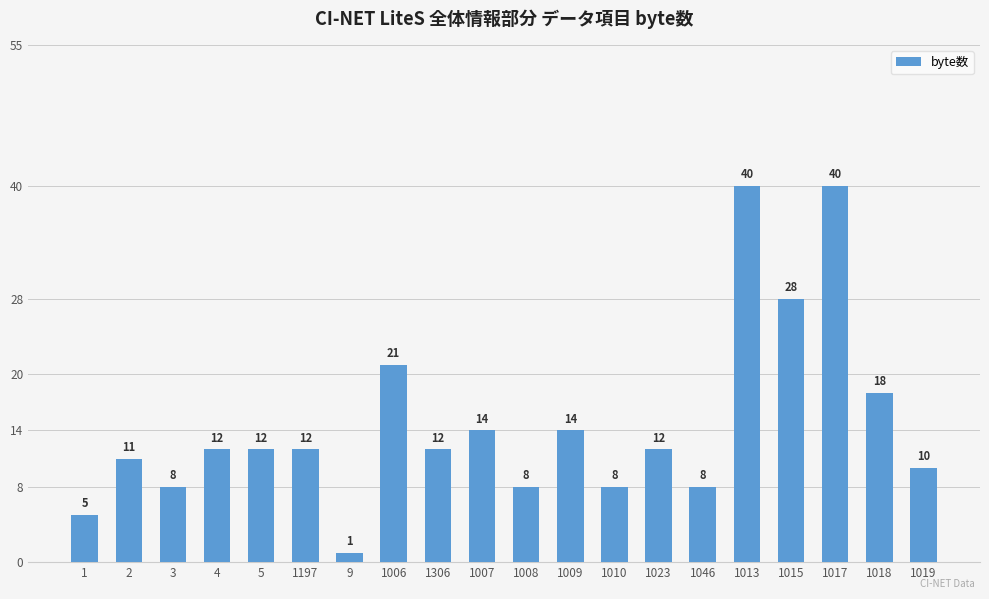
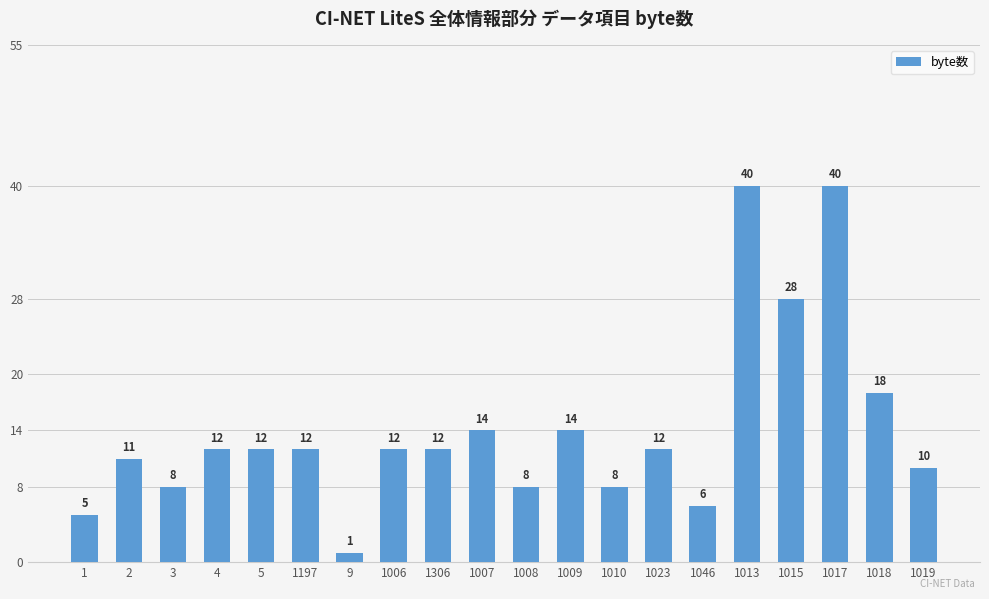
1006: 21 -> 12
1046: 8 -> 6
